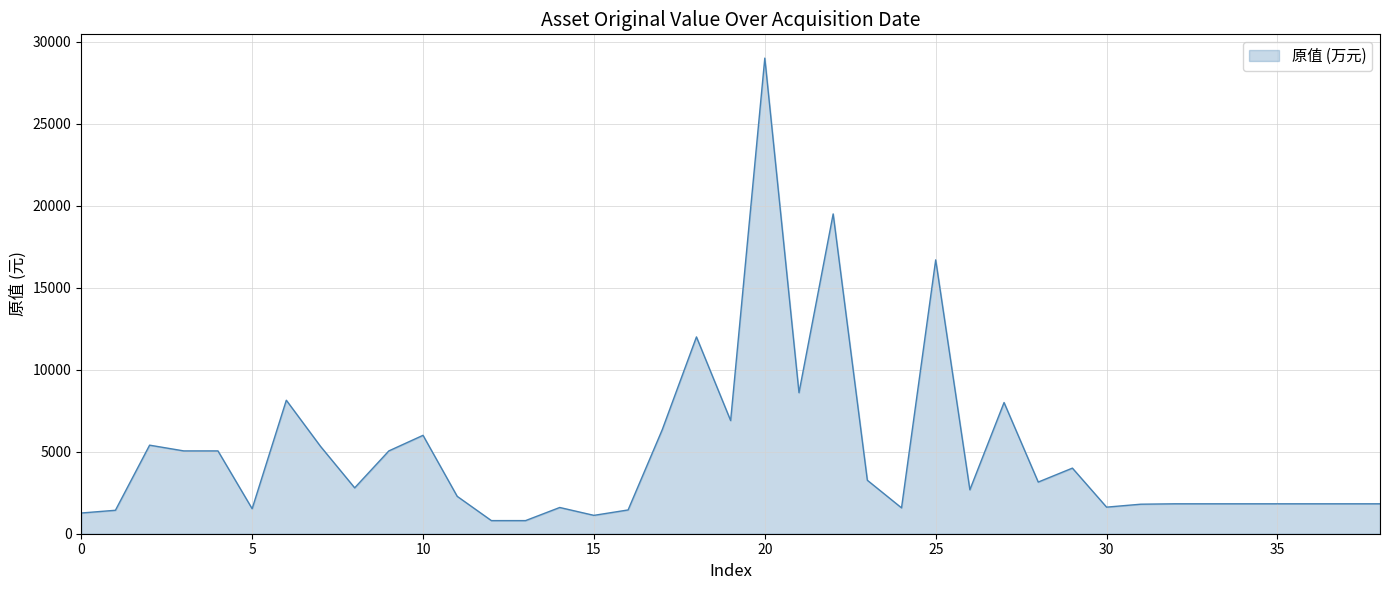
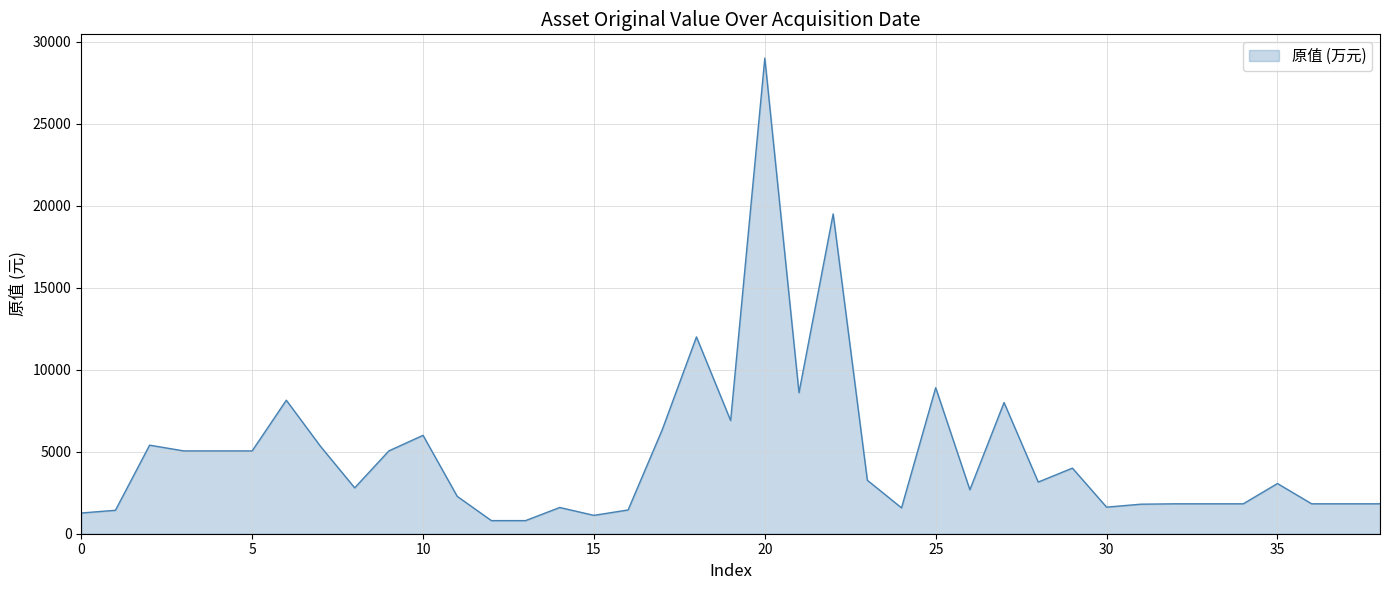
5: 1500 -> 5100
25: 16700 -> 8900
35: 1800 -> 3100
